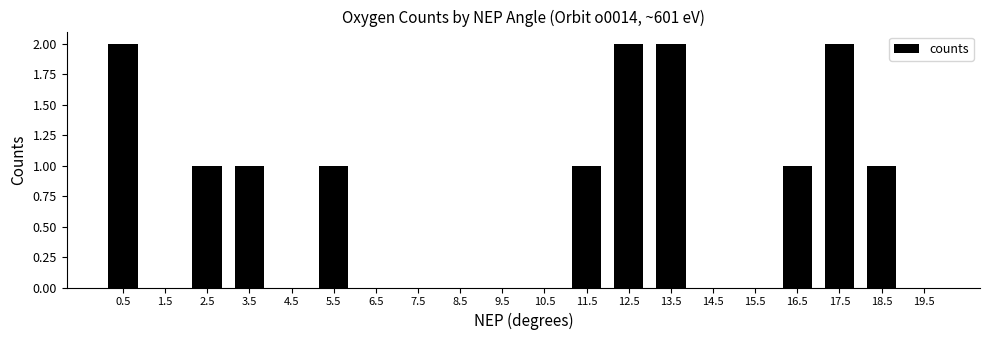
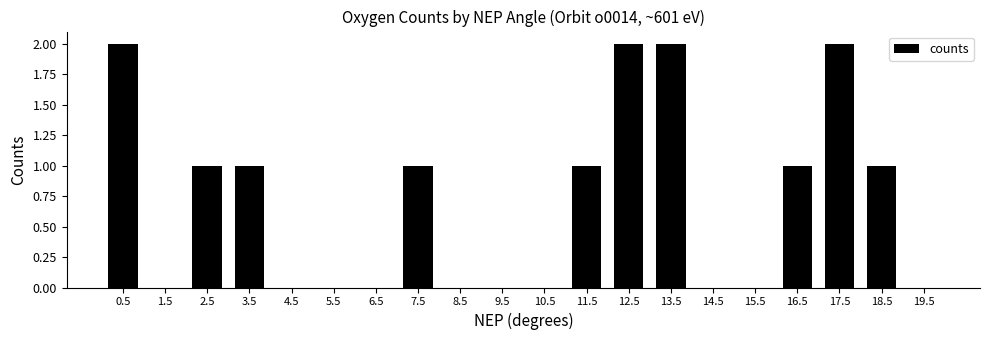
5.5: 1 -> 0
7.5: 0 -> 1
